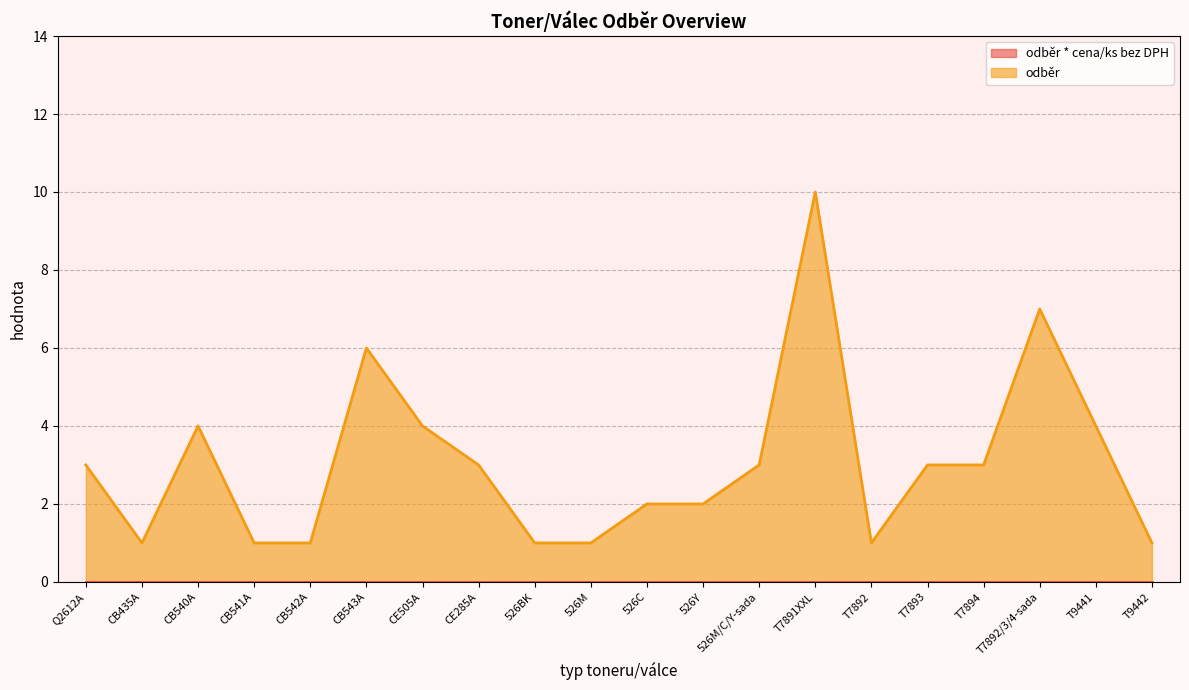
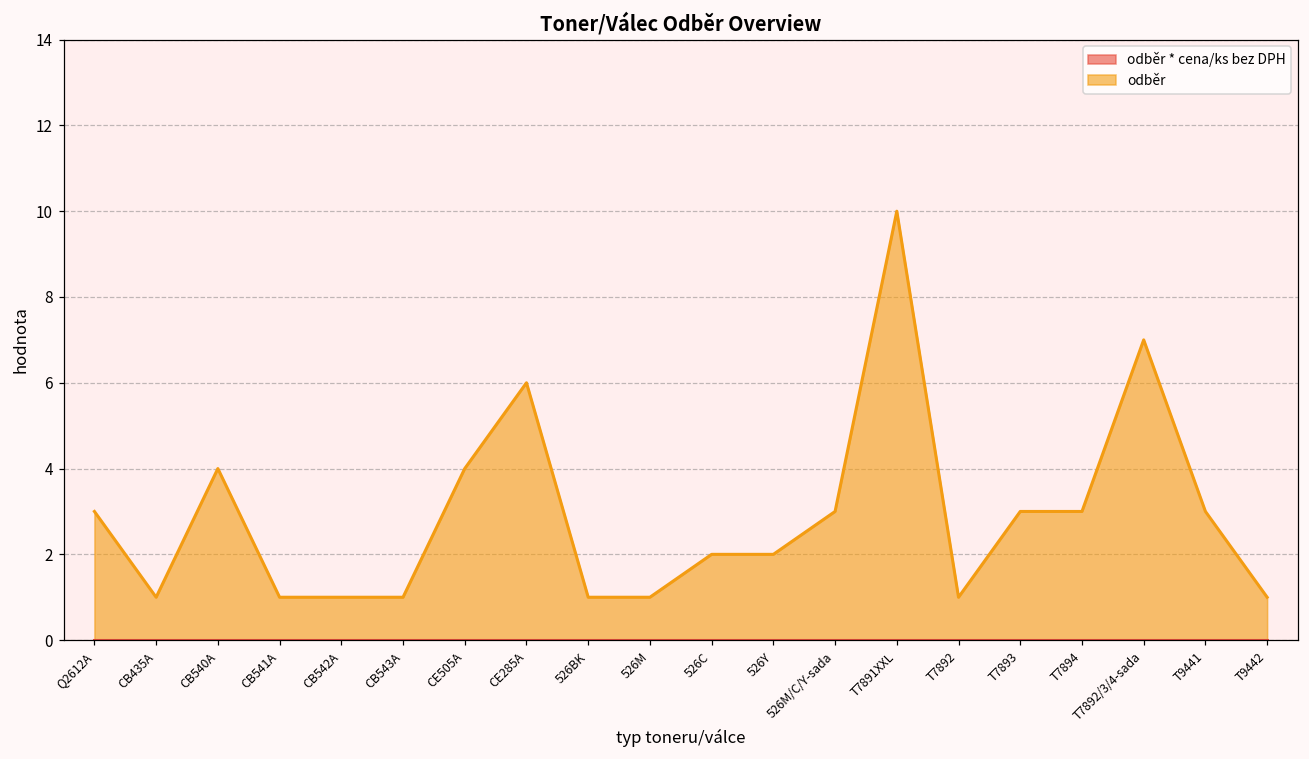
odběr, CB543A: 6 -> 1
odběr, CE285A: 3 -> 6
odběr, T9441: 4 -> 3
